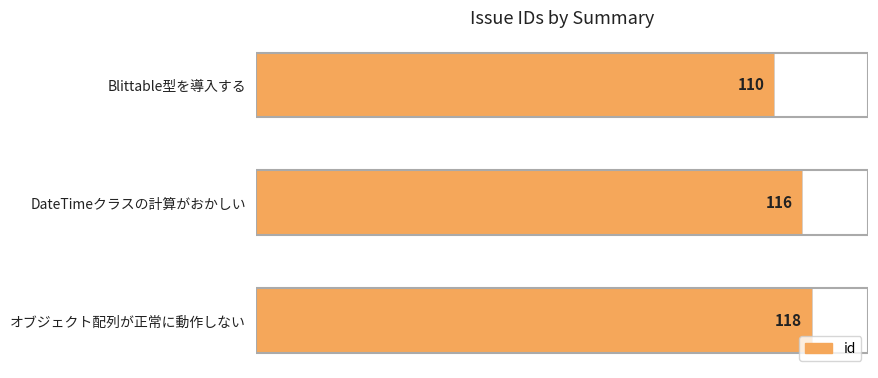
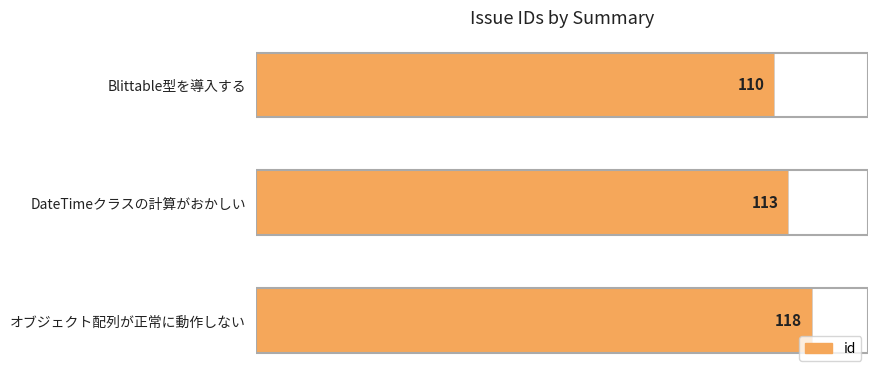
DateTimeクラスの計算がおかしい: 116 -> 113
